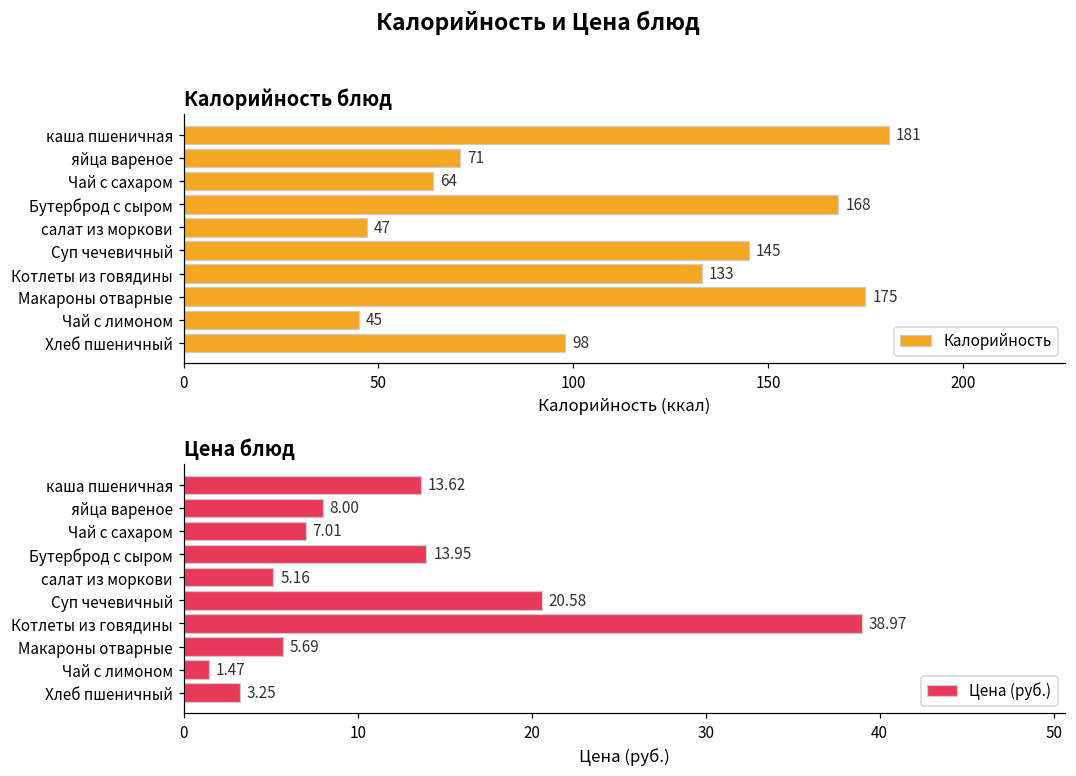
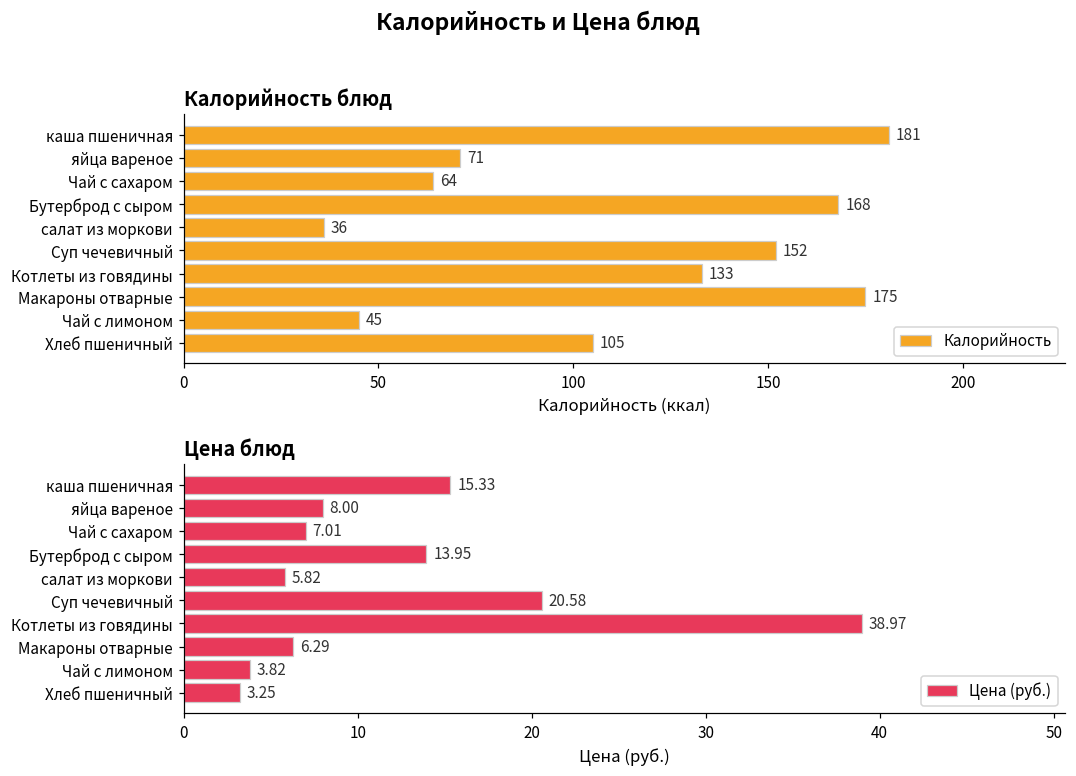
Калорийность блюд, салат из моркови: 47 -> 36
Калорийность блюд, Суп чечевичный: 145 -> 152
Калорийность блюд, Хлеб пшеничный: 98 -> 105
Цена блюд, каша пшеничная: 13.62 -> 15.33
Цена блюд, салат из моркови: 5.16 -> 5.82
Цена блюд, Макароны отварные: 5.69 -> 6.29
Цена блюд, Чай с лимоном: 1.47 -> 3.82
